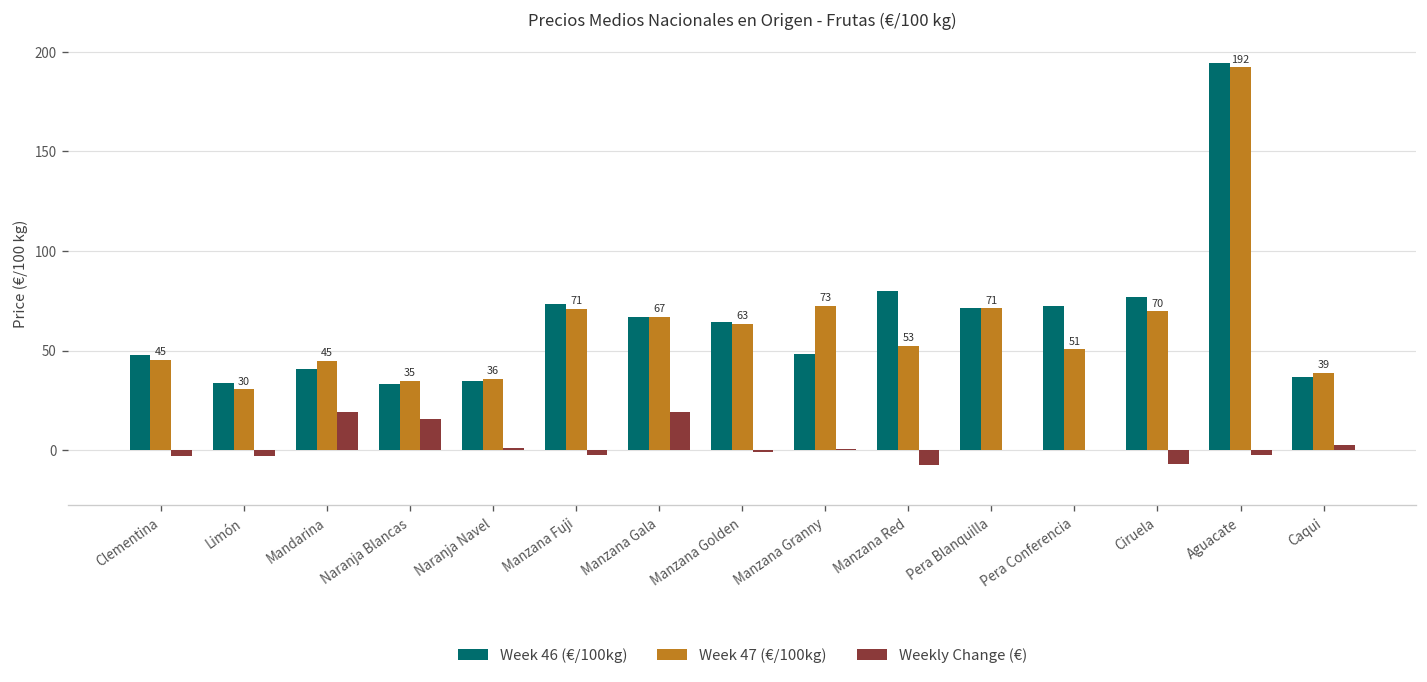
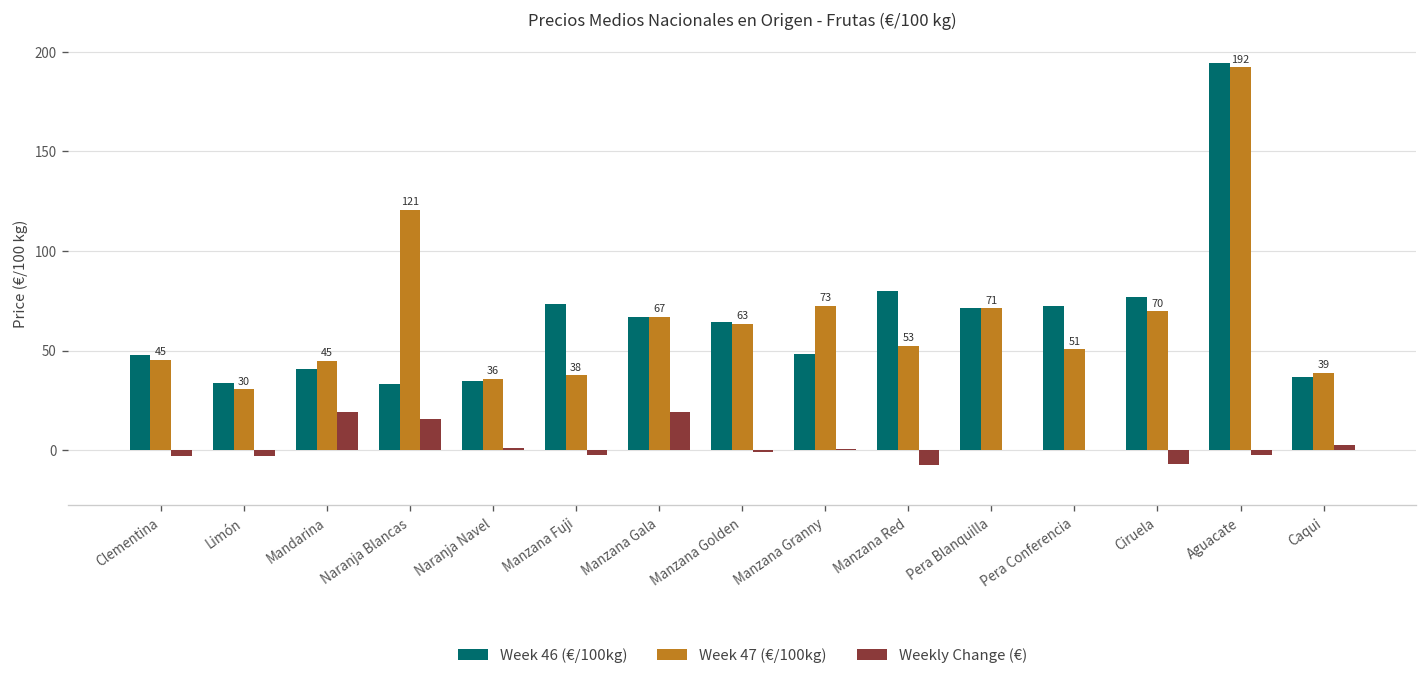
Week 47 (€/100kg), Naranja Blancas: 35 -> 121
Week 47 (€/100kg), Manzana Fuji: 71 -> 38
